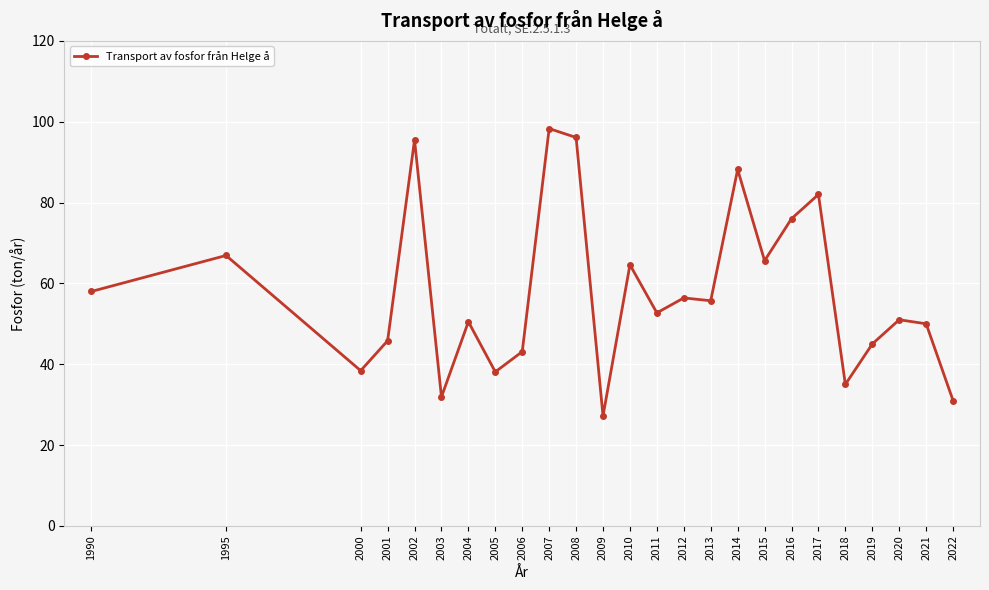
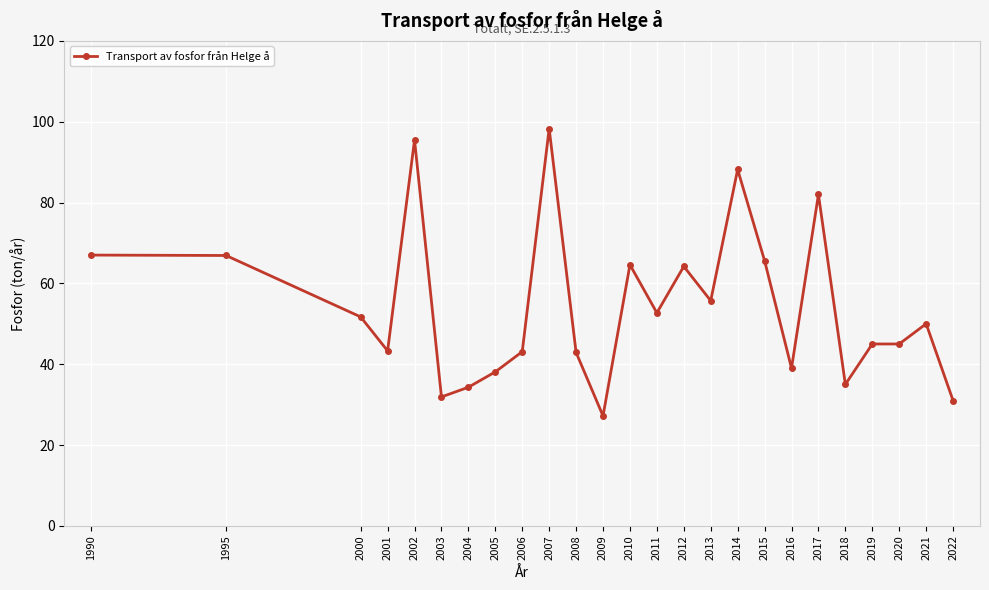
1990: 58 -> 67
2000: 38 -> 52
2001: 46 -> 43
2004: 51 -> 34
2008: 96 -> 43
2012: 56 -> 64
2016: 76 -> 39
2020: 51 -> 45
